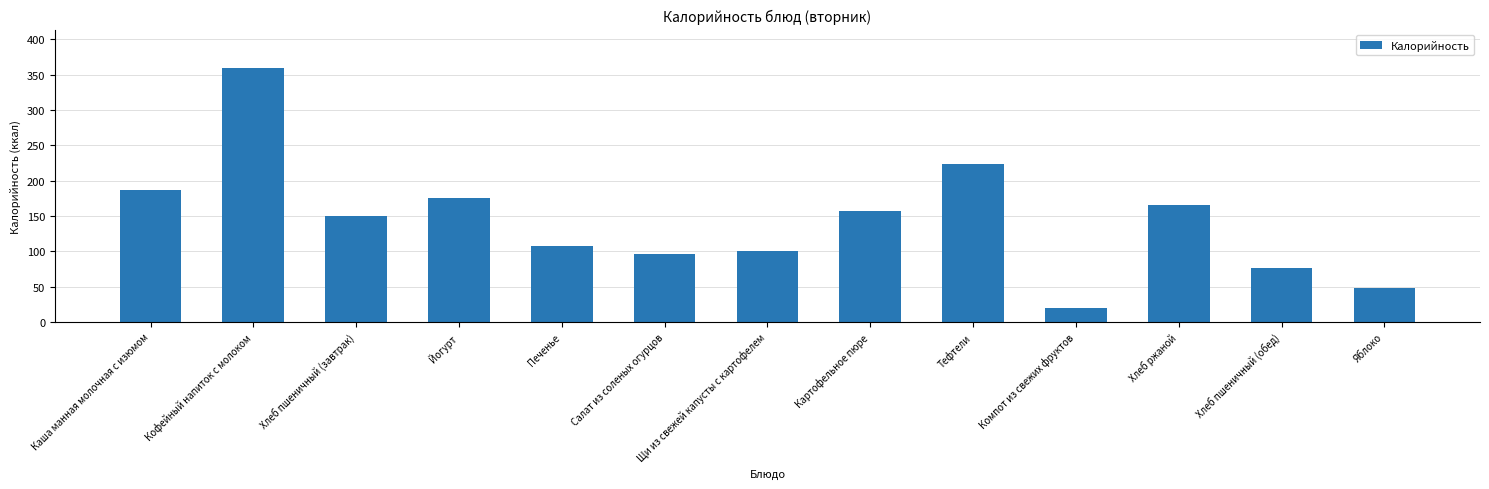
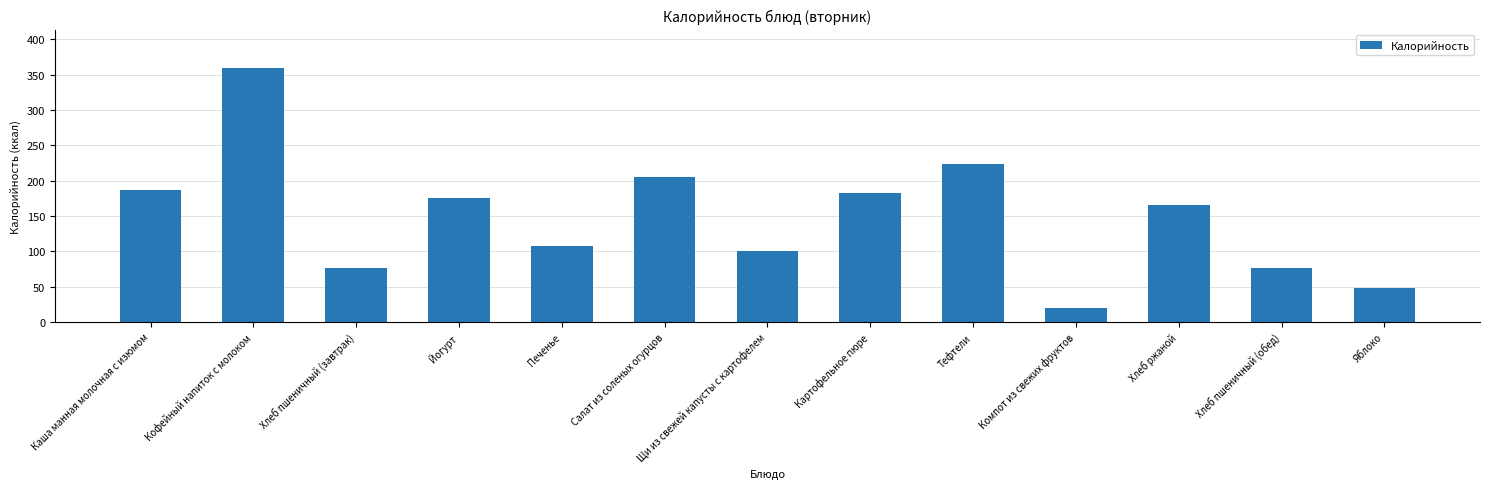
Хлеб пшеничный (завтрак): 150 -> 80
Салат из соленых огурцов: 100 -> 210
Картофельное пюре: 160 -> 180
